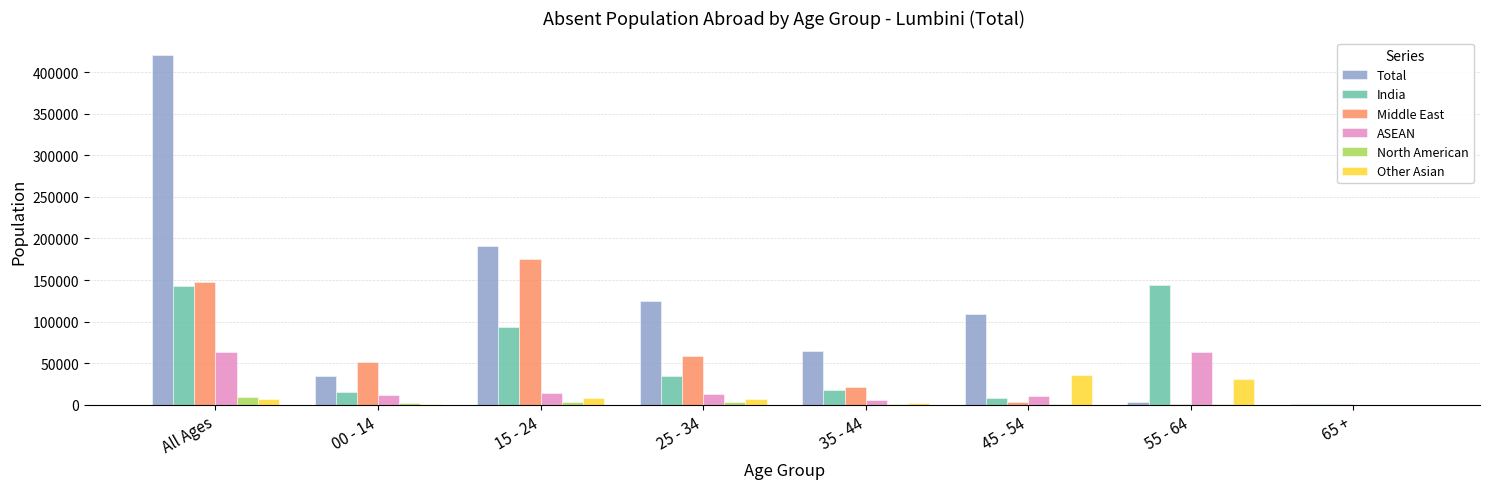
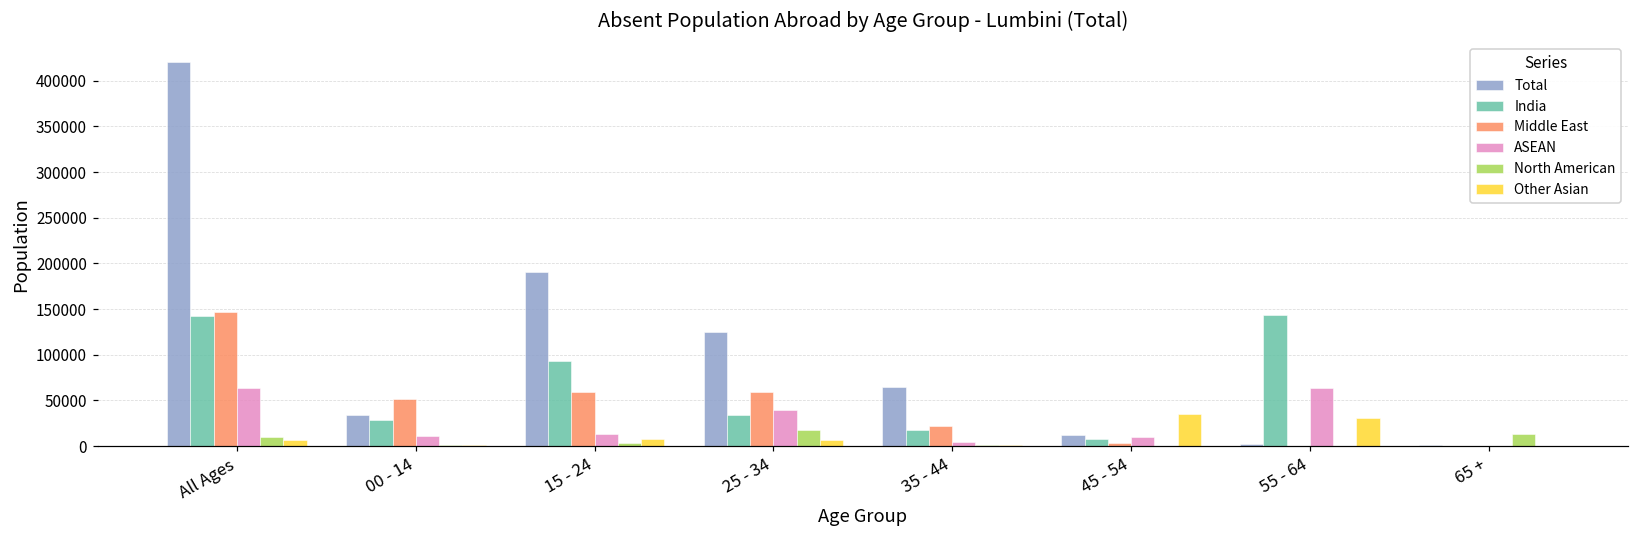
India, 00 - 14: 20000 -> 30000
Middle East, 15 - 24: 170000 -> 60000
ASEAN, 25 - 34: 10000 -> 40000
North American, 25 - 34: 0 -> 20000
Total, 45 - 54: 110000 -> 10000
North American, 65 +: 0 -> 10000
